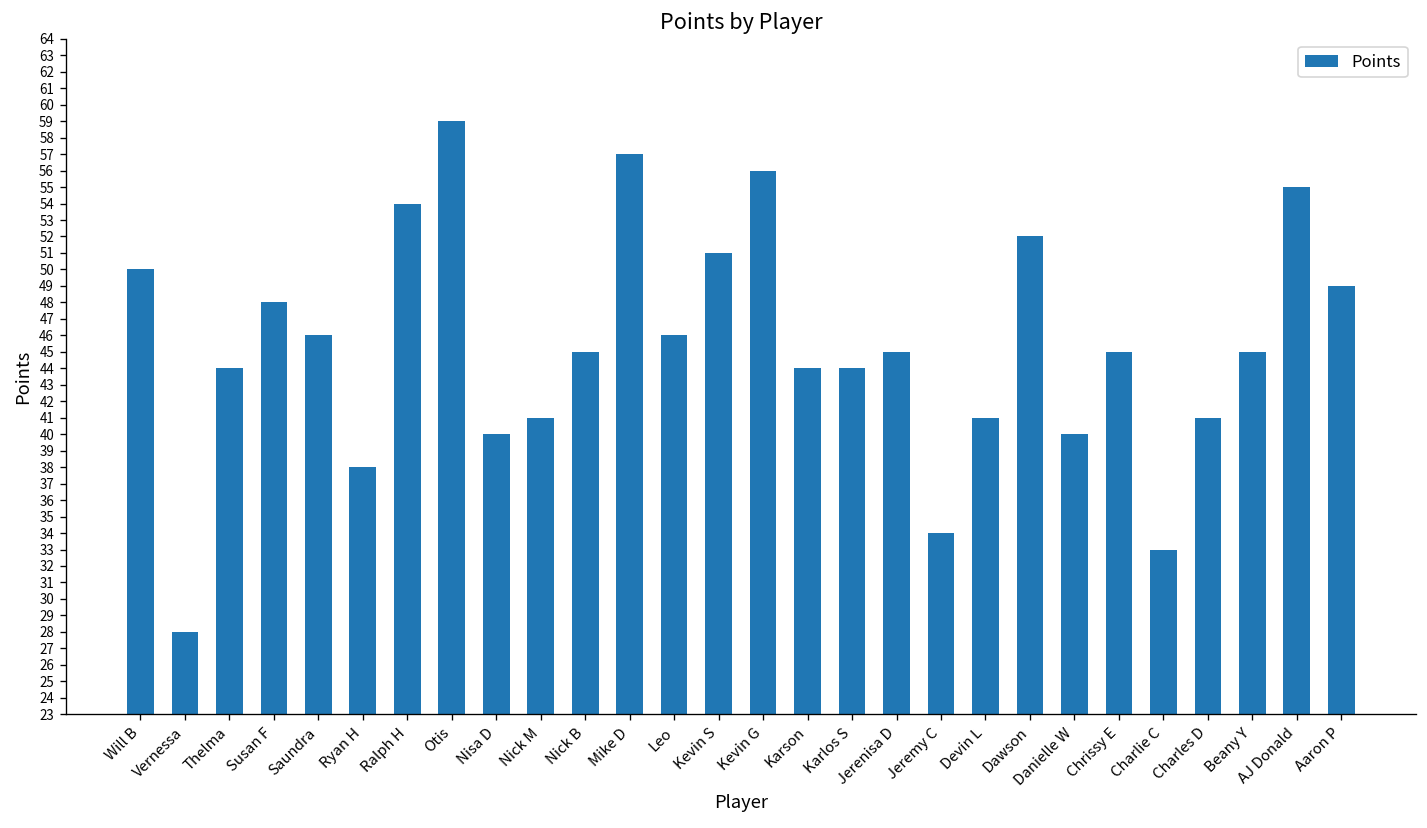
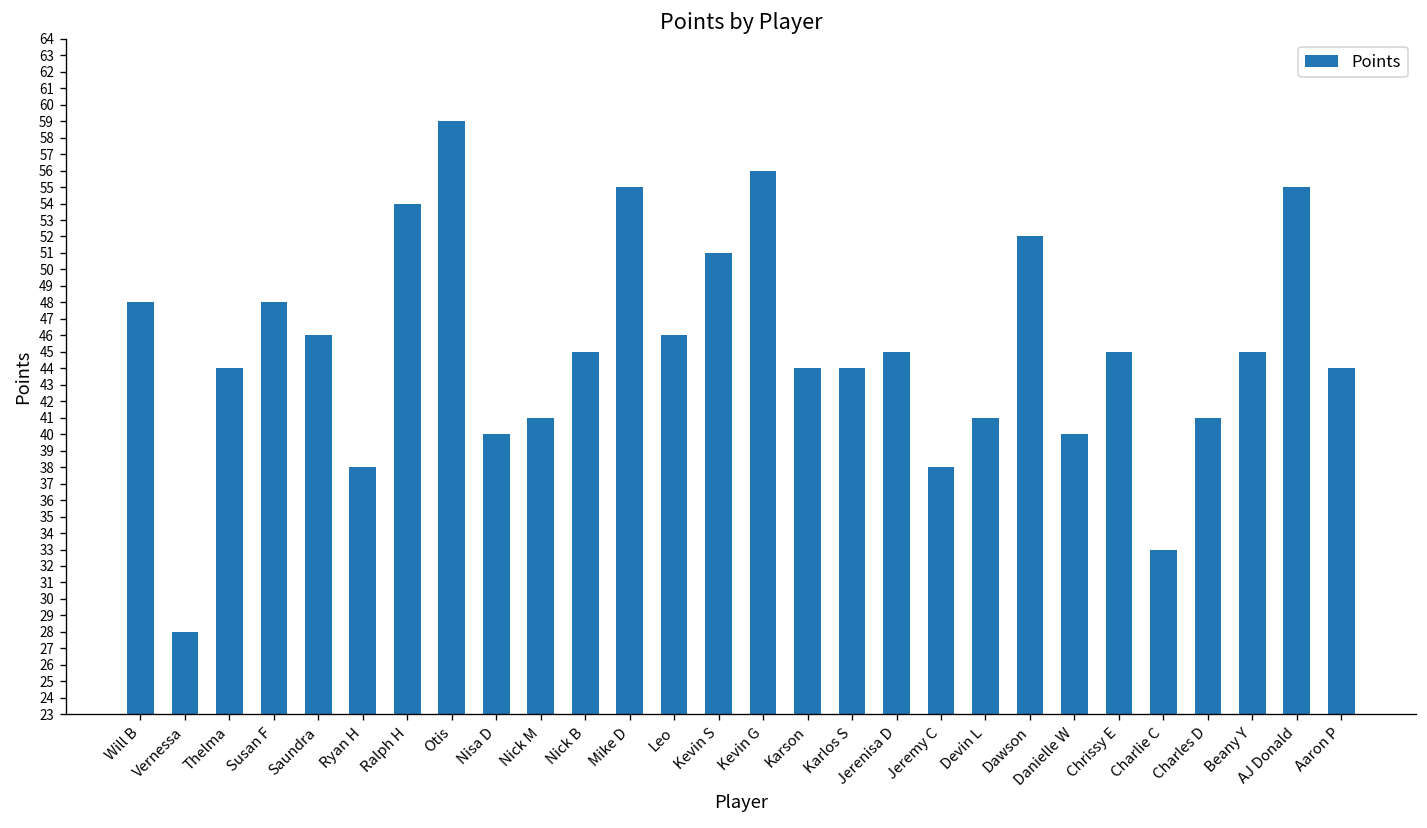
Will B: 50 -> 48
Mike D: 57 -> 55
Jeremy C: 34 -> 38
Aaron P: 49 -> 44
